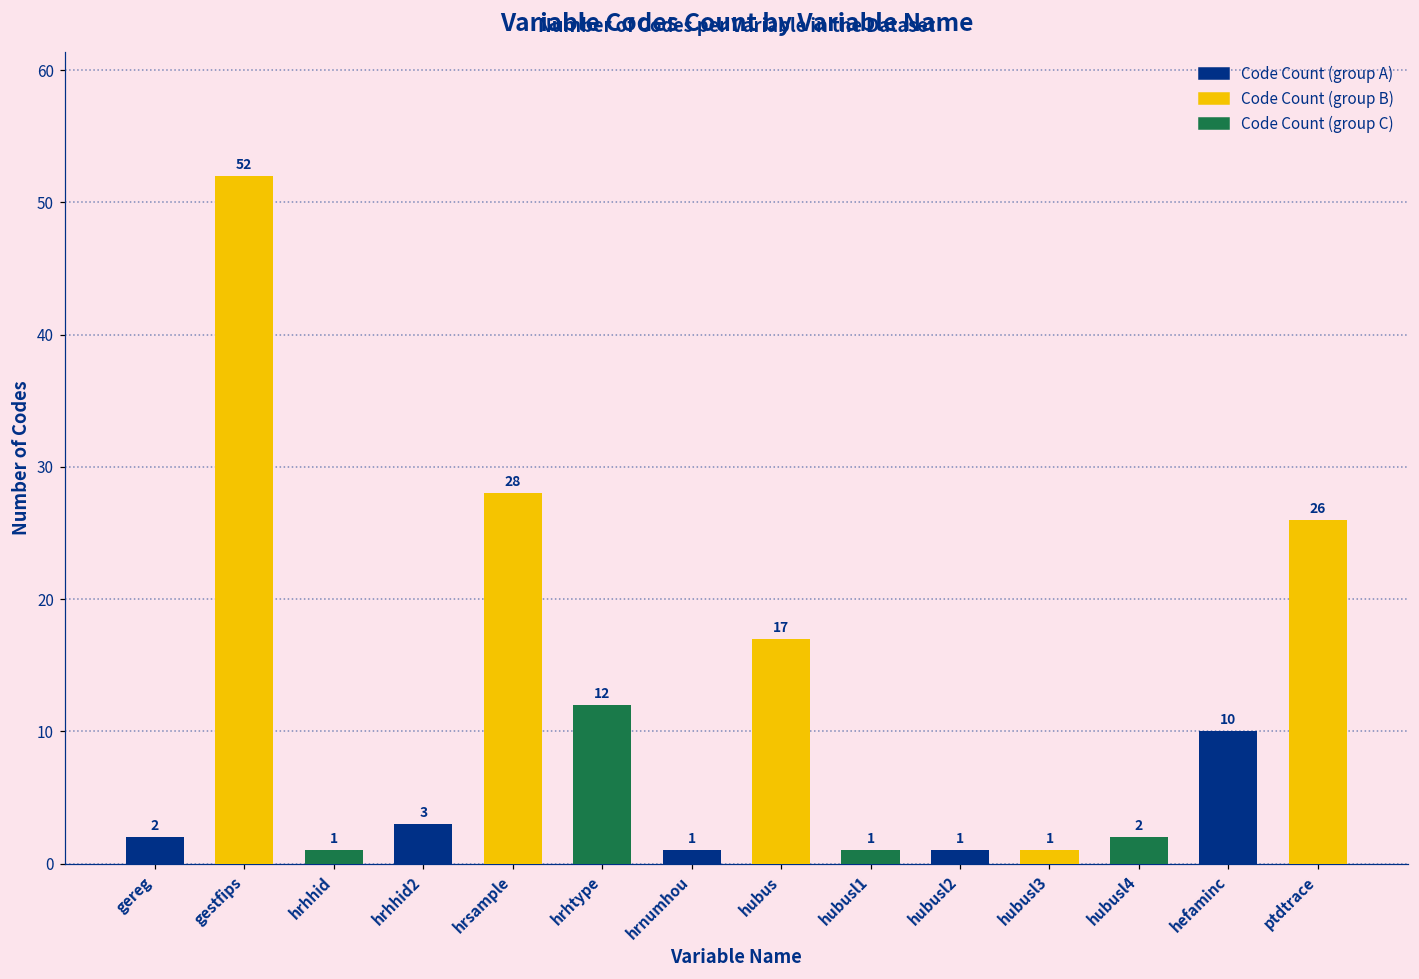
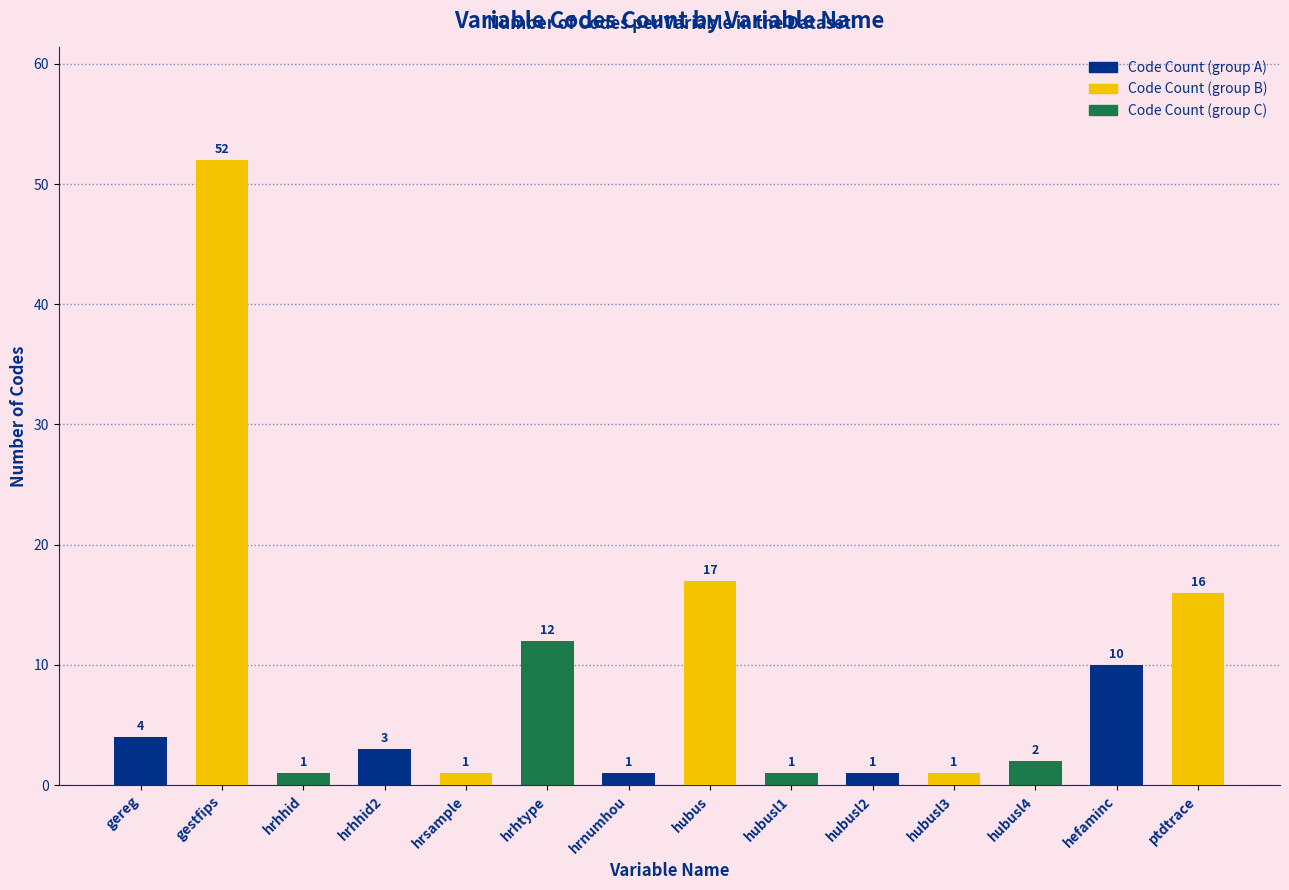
gereg: 2 -> 4
hrsample: 28 -> 1
ptdtrace: 26 -> 16
